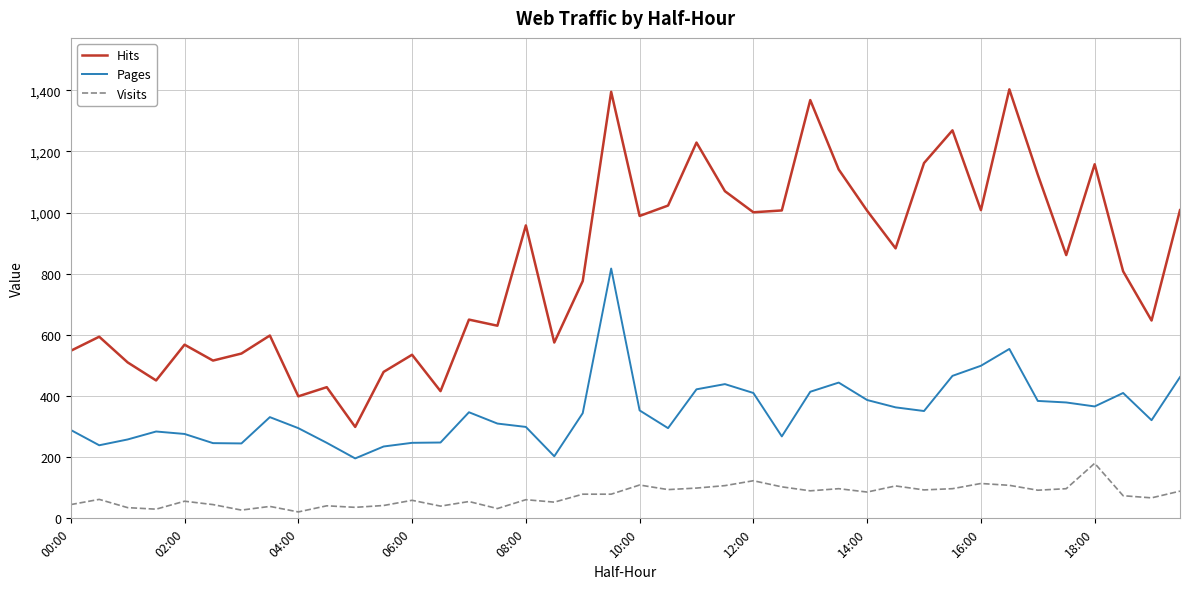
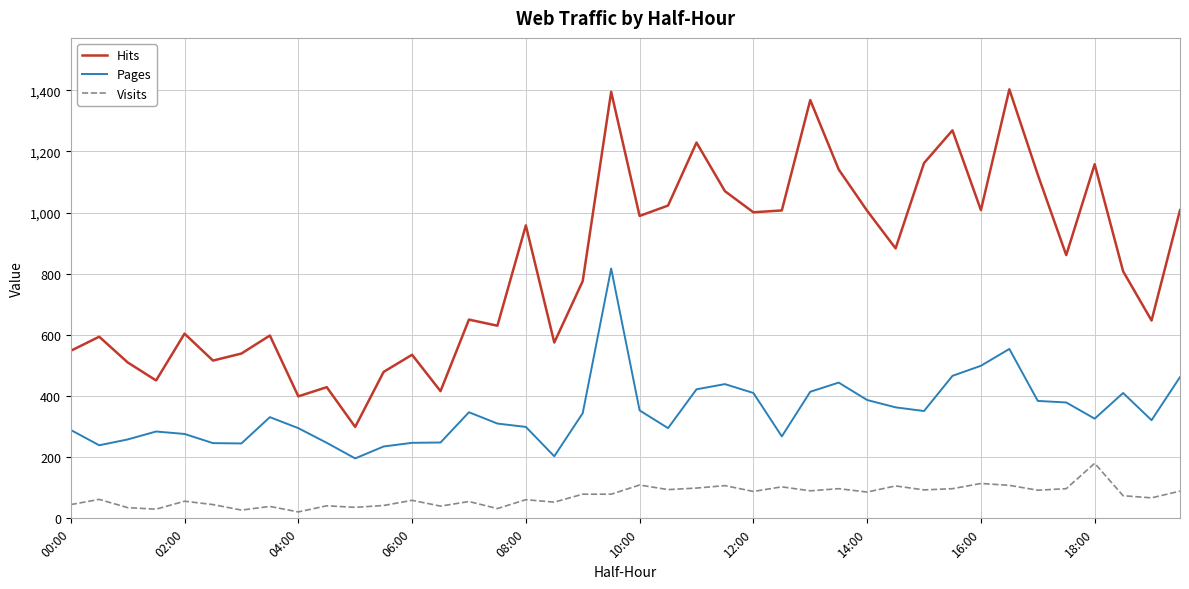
Hits, 02:00: 570 -> 600
Visits, 12:00: 120 -> 90
Pages, 18:00: 370 -> 330
